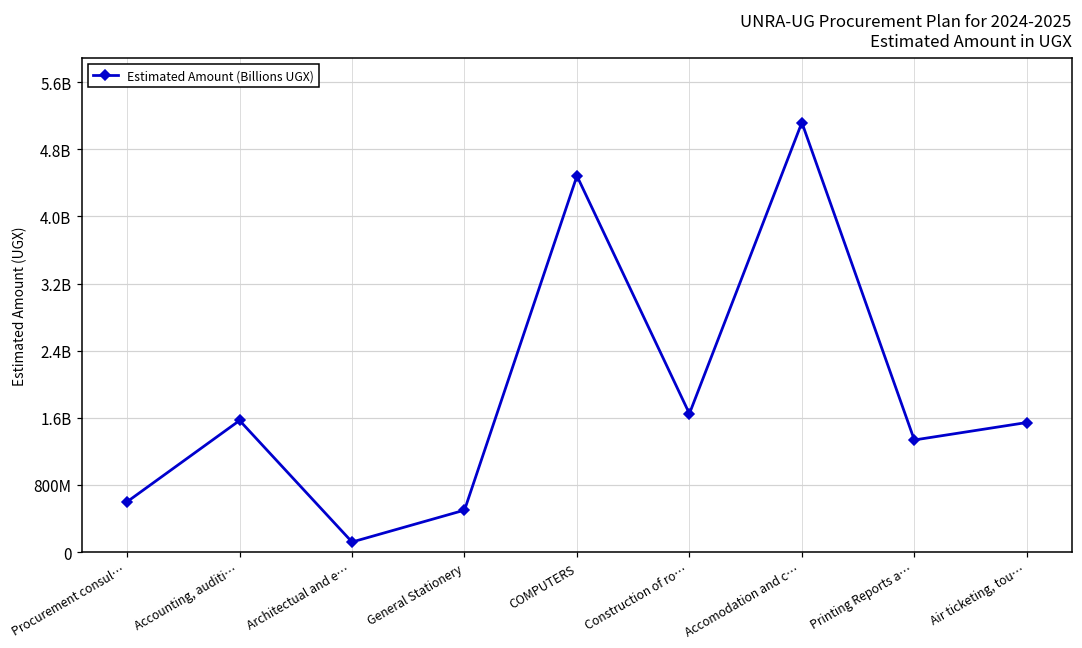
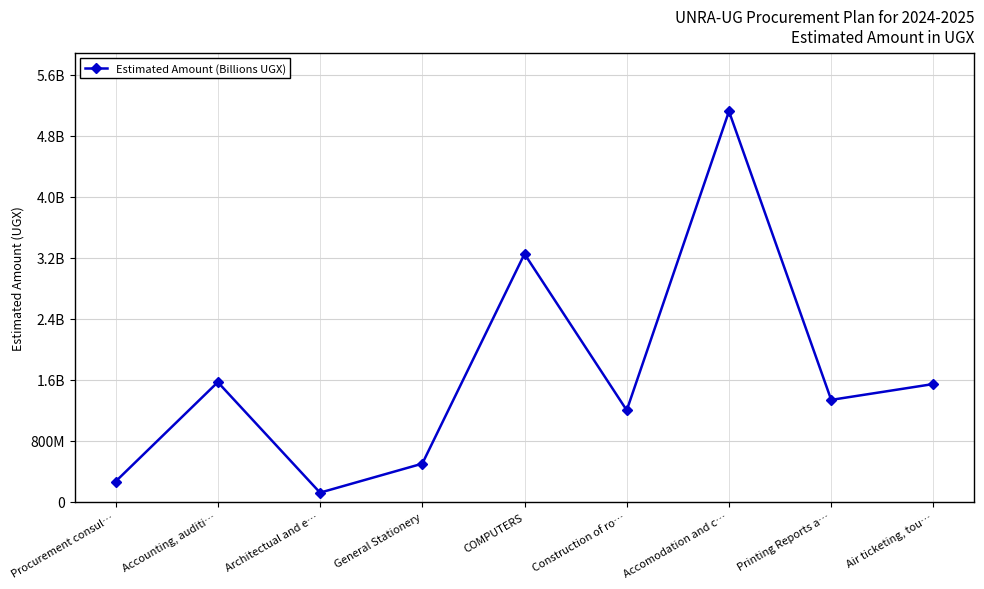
Procurement consul…: 600000000 -> 300000000
COMPUTERS: 4500000000 -> 3300000000
Construction of ro…: 1600000000 -> 1200000000
